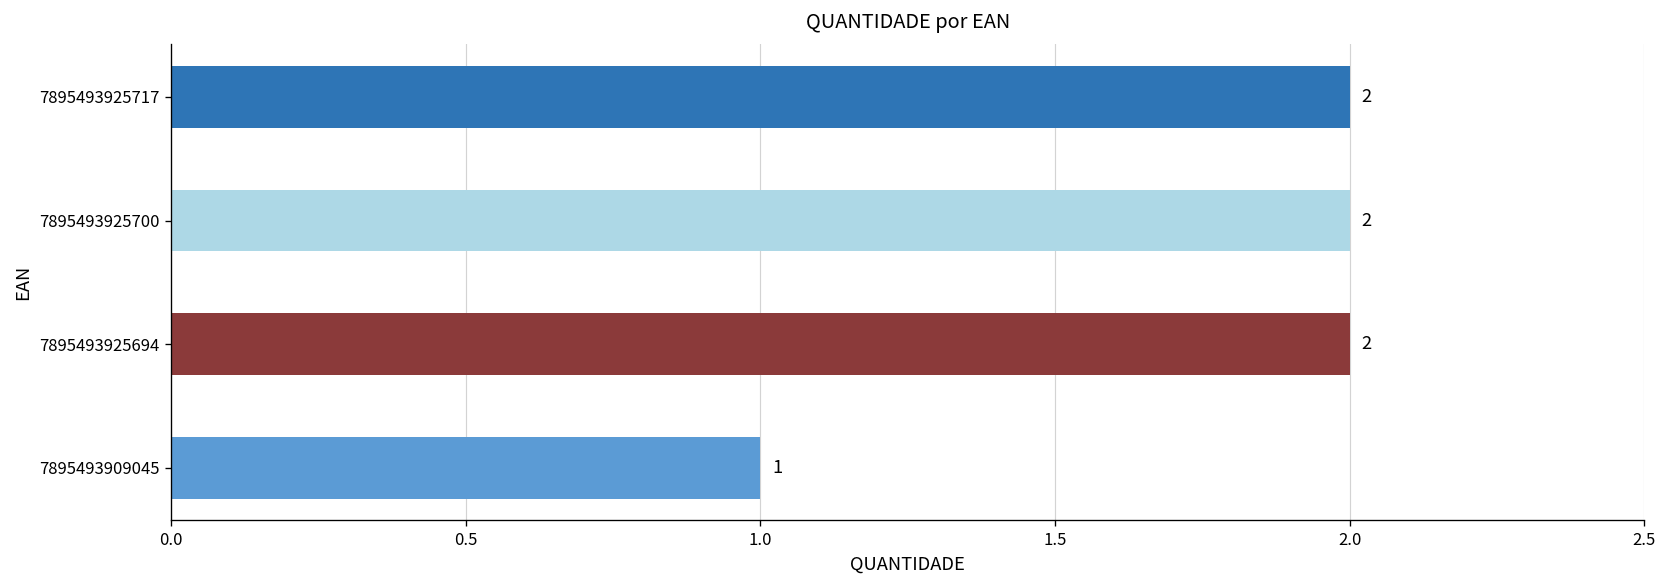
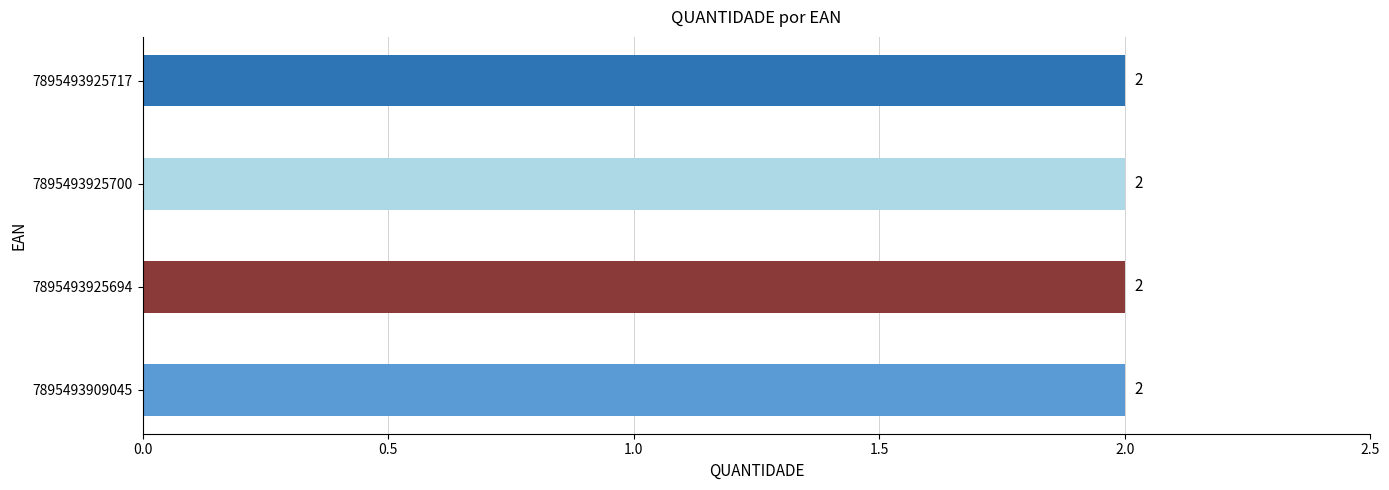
7895493909045: 1 -> 2
